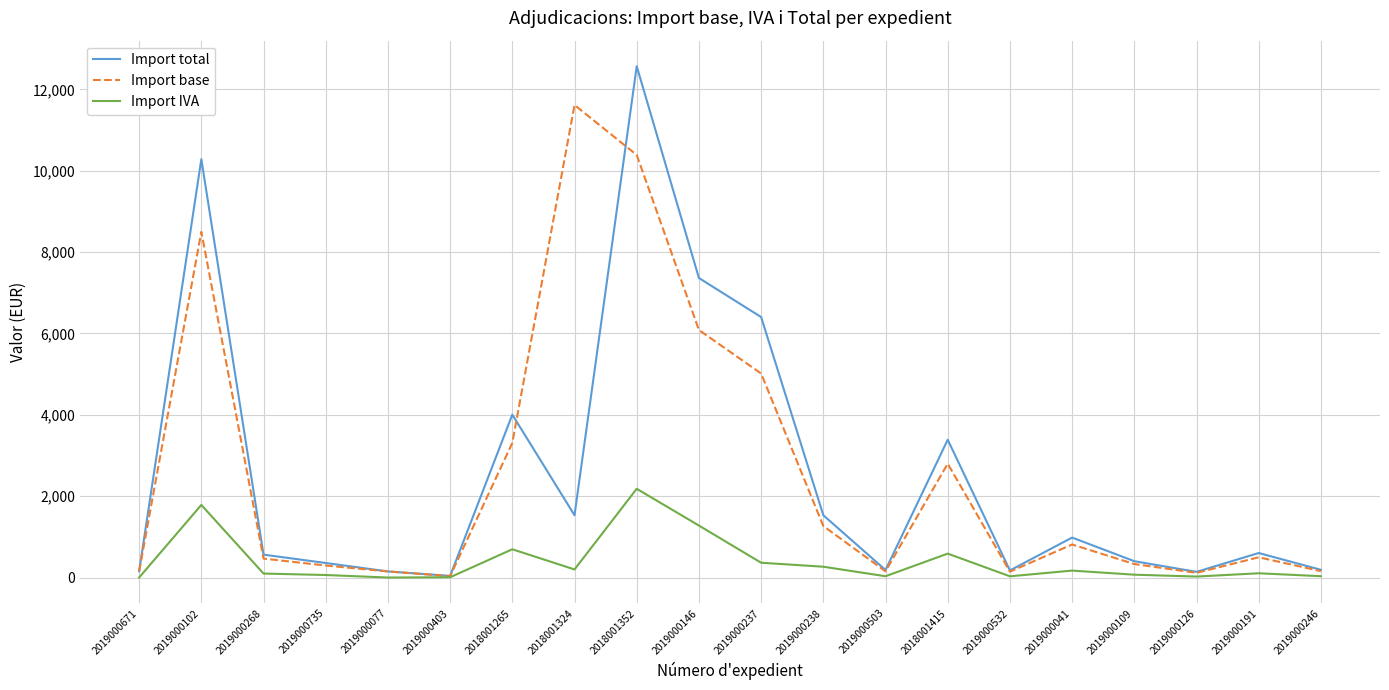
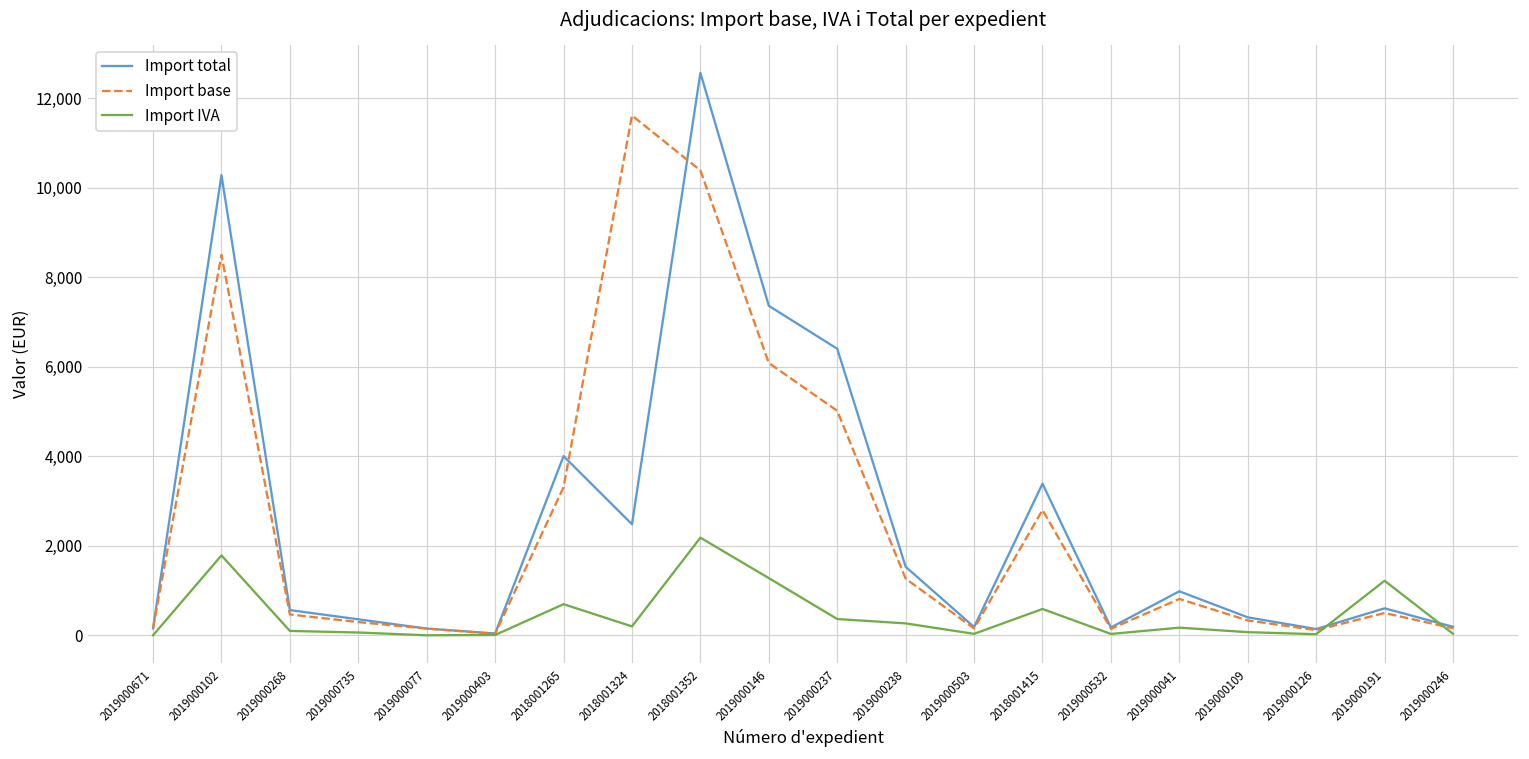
Import total, 2018001324: 1,500 -> 2,500
Import IVA, 2019000191: 100 -> 1,200
